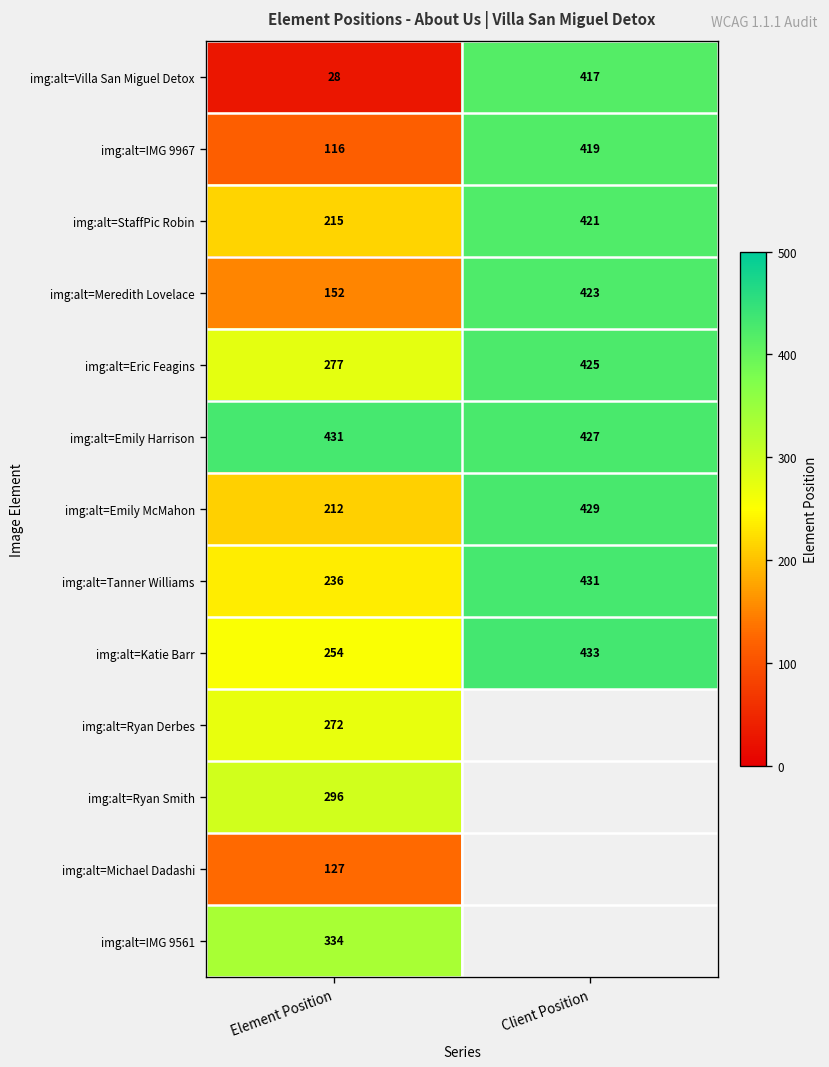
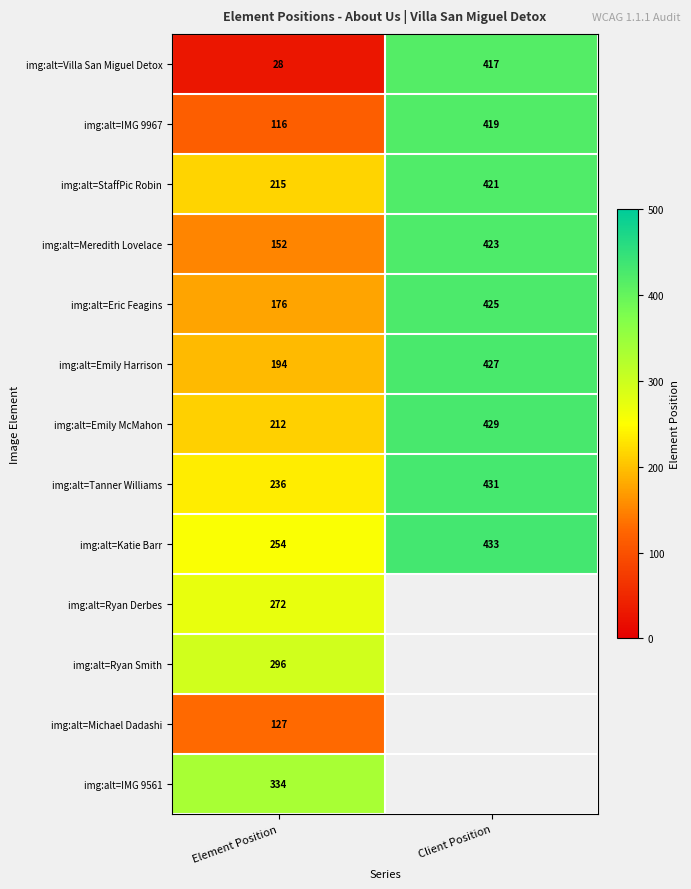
img:alt=Eric Feagins, Element Position: 277 -> 176
img:alt=Emily Harrison, Element Position: 431 -> 194
